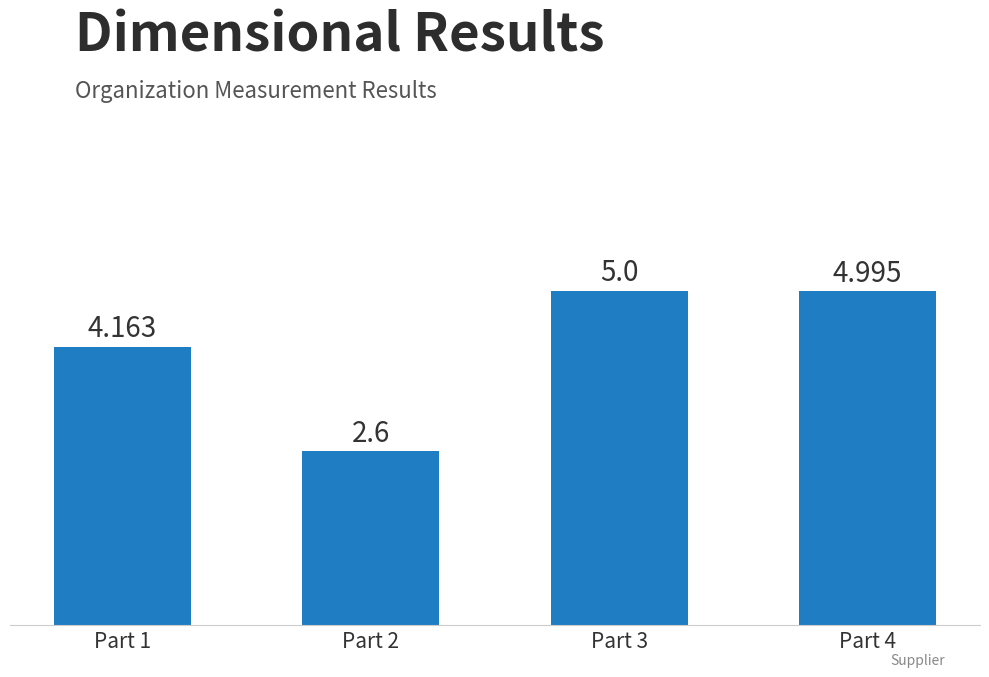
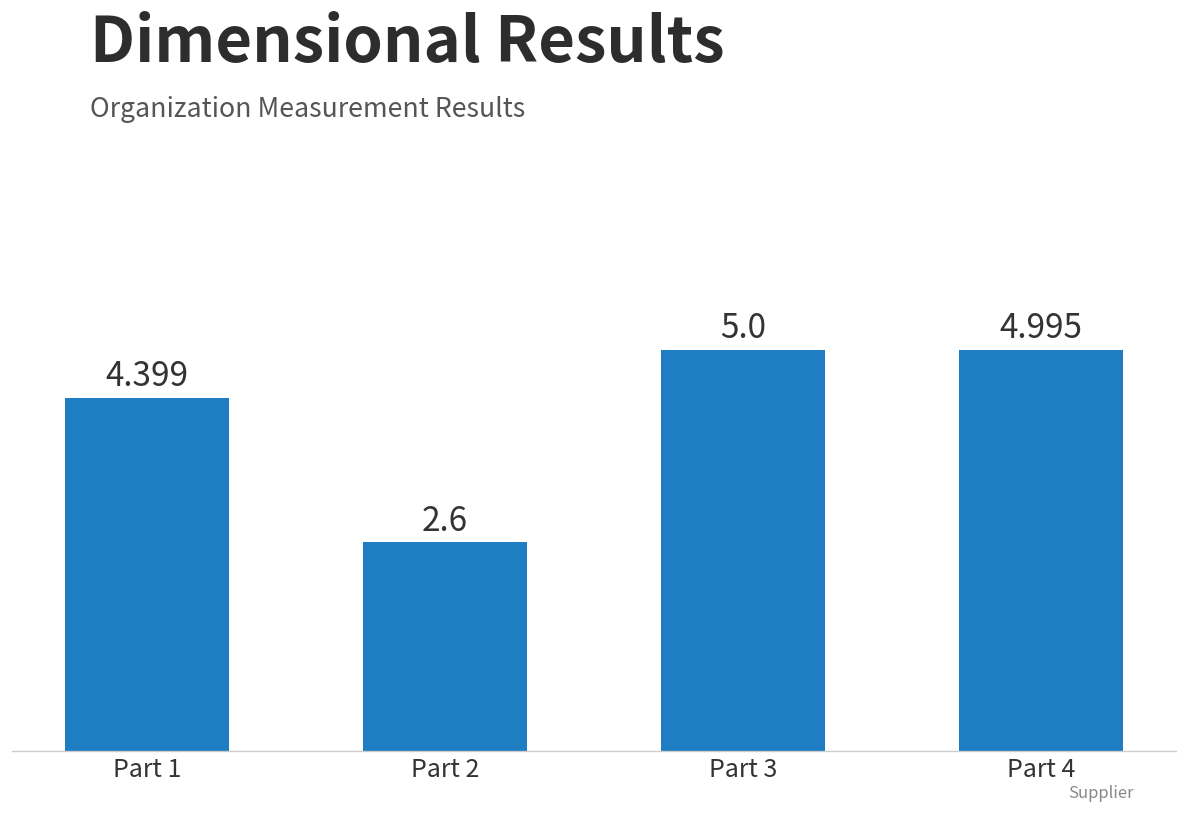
Part 1: 4.163 -> 4.399
